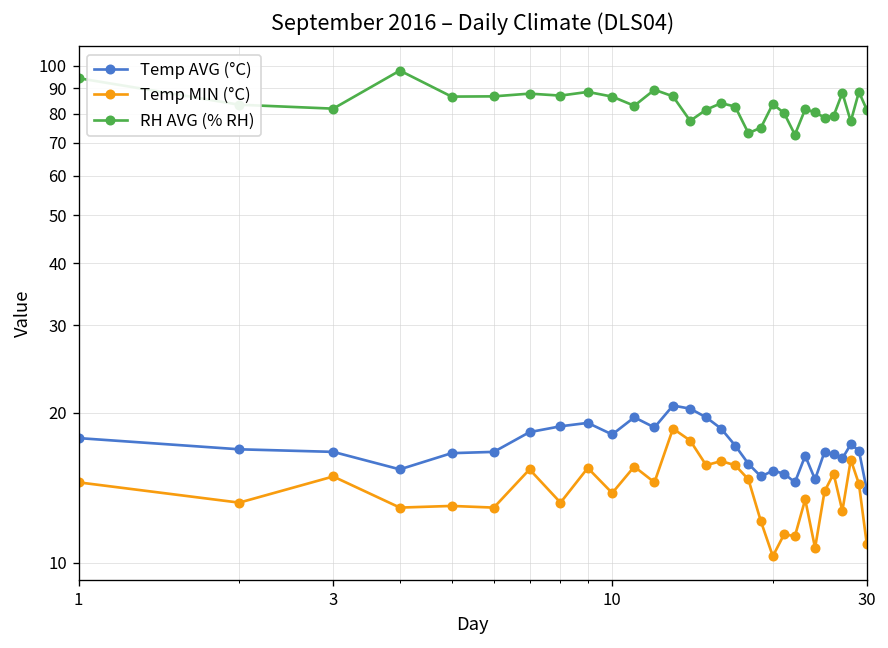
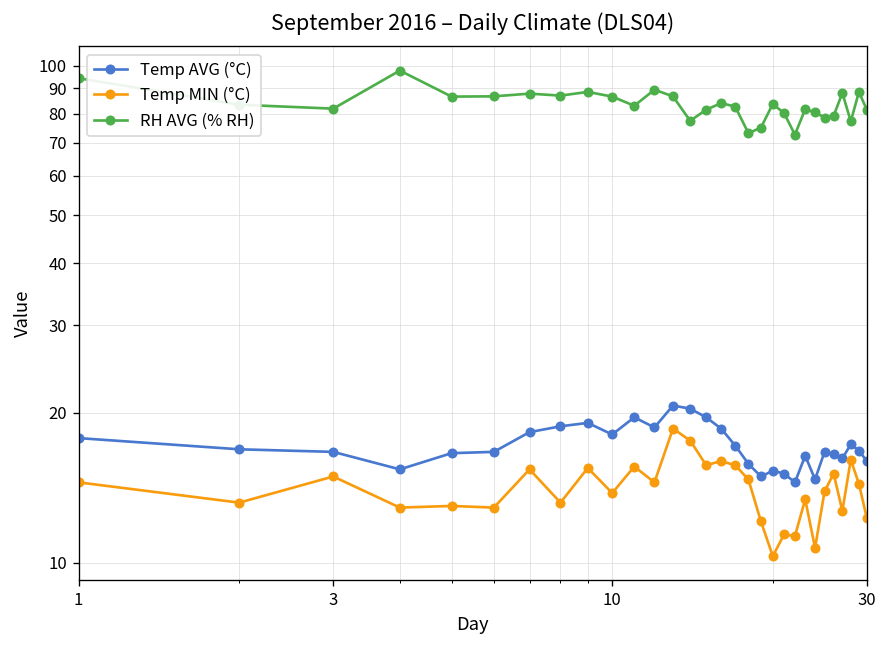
Temp AVG (°C), 30: 14 -> 16
Temp MIN (°C), 30: 10.9 -> 12.3
